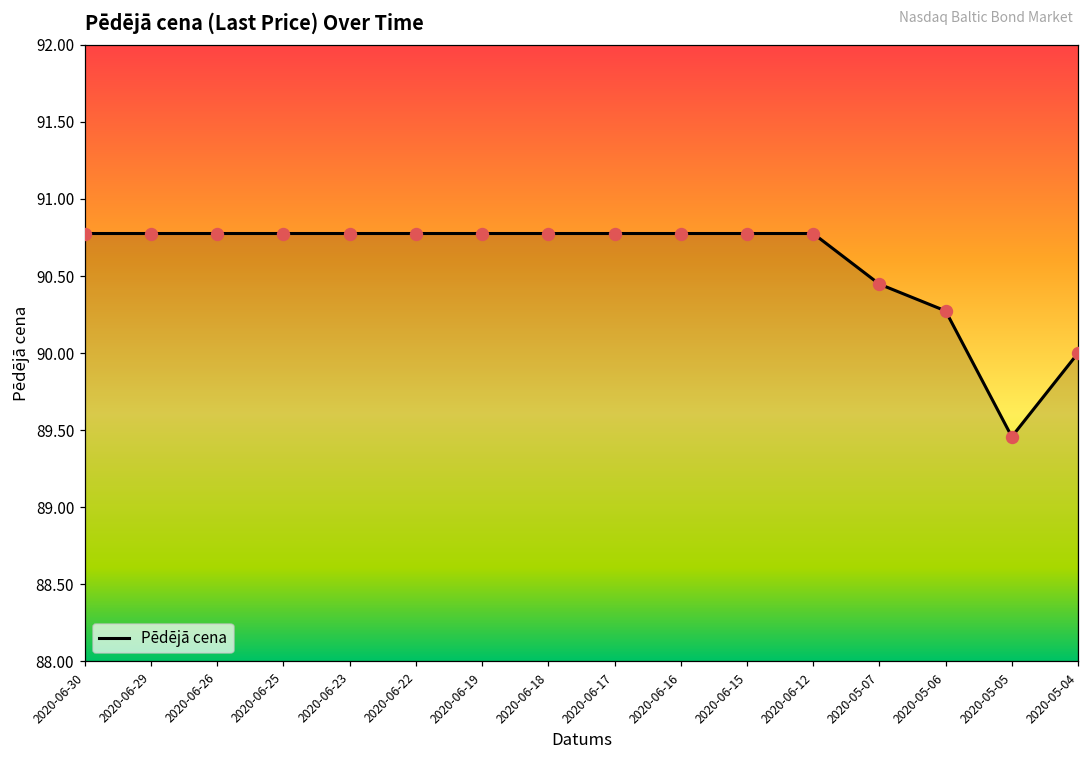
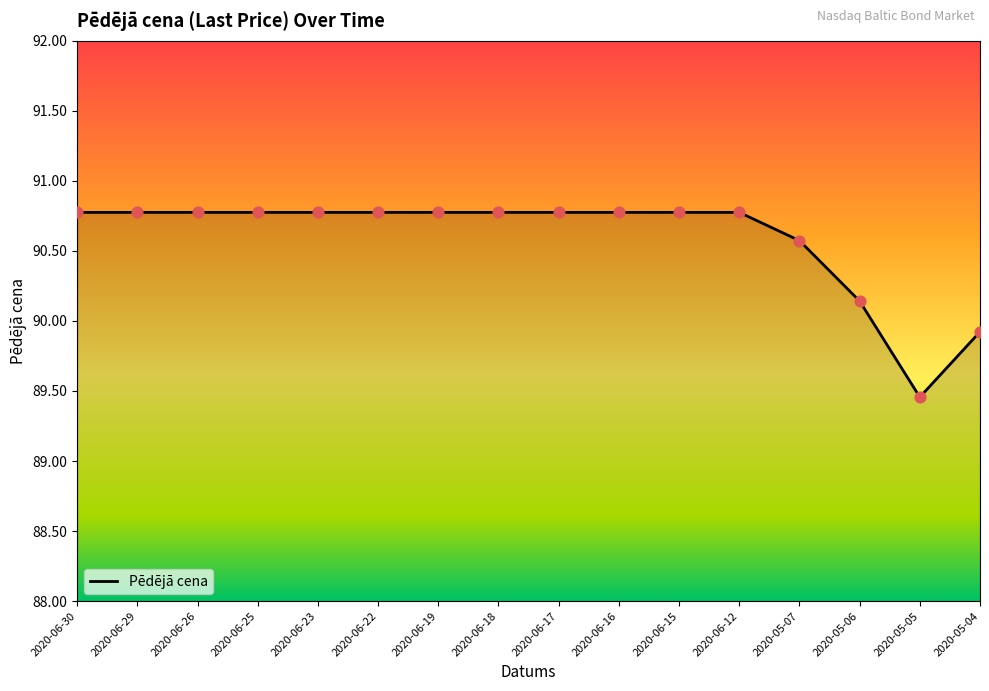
2020-05-07: 90.45 -> 90.57
2020-05-06: 90.27 -> 90.14
2020-05-04: 90.00 -> 89.92
